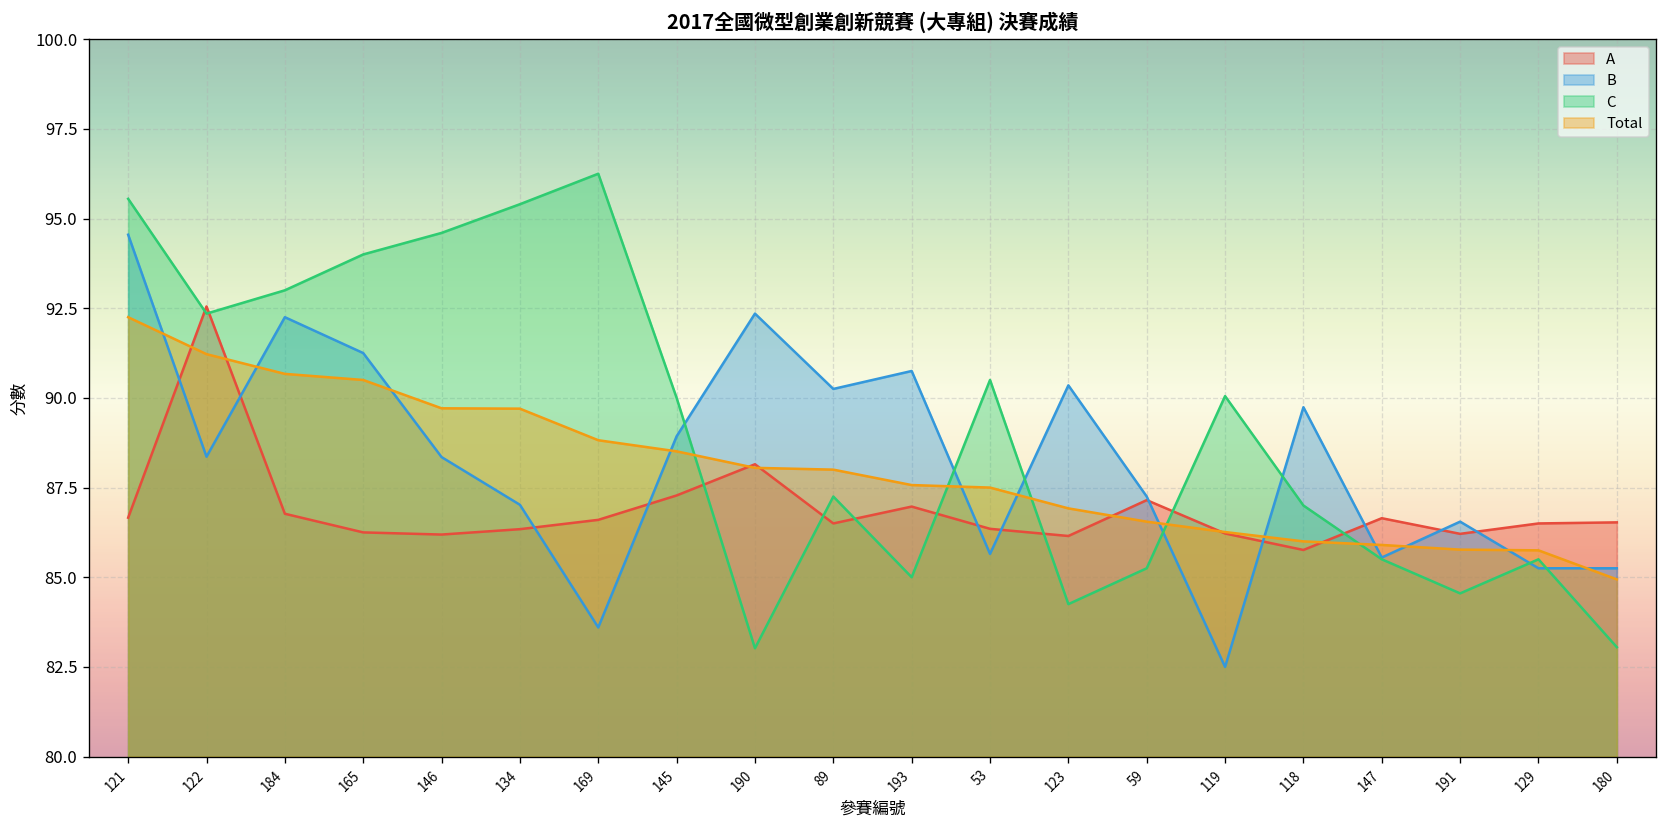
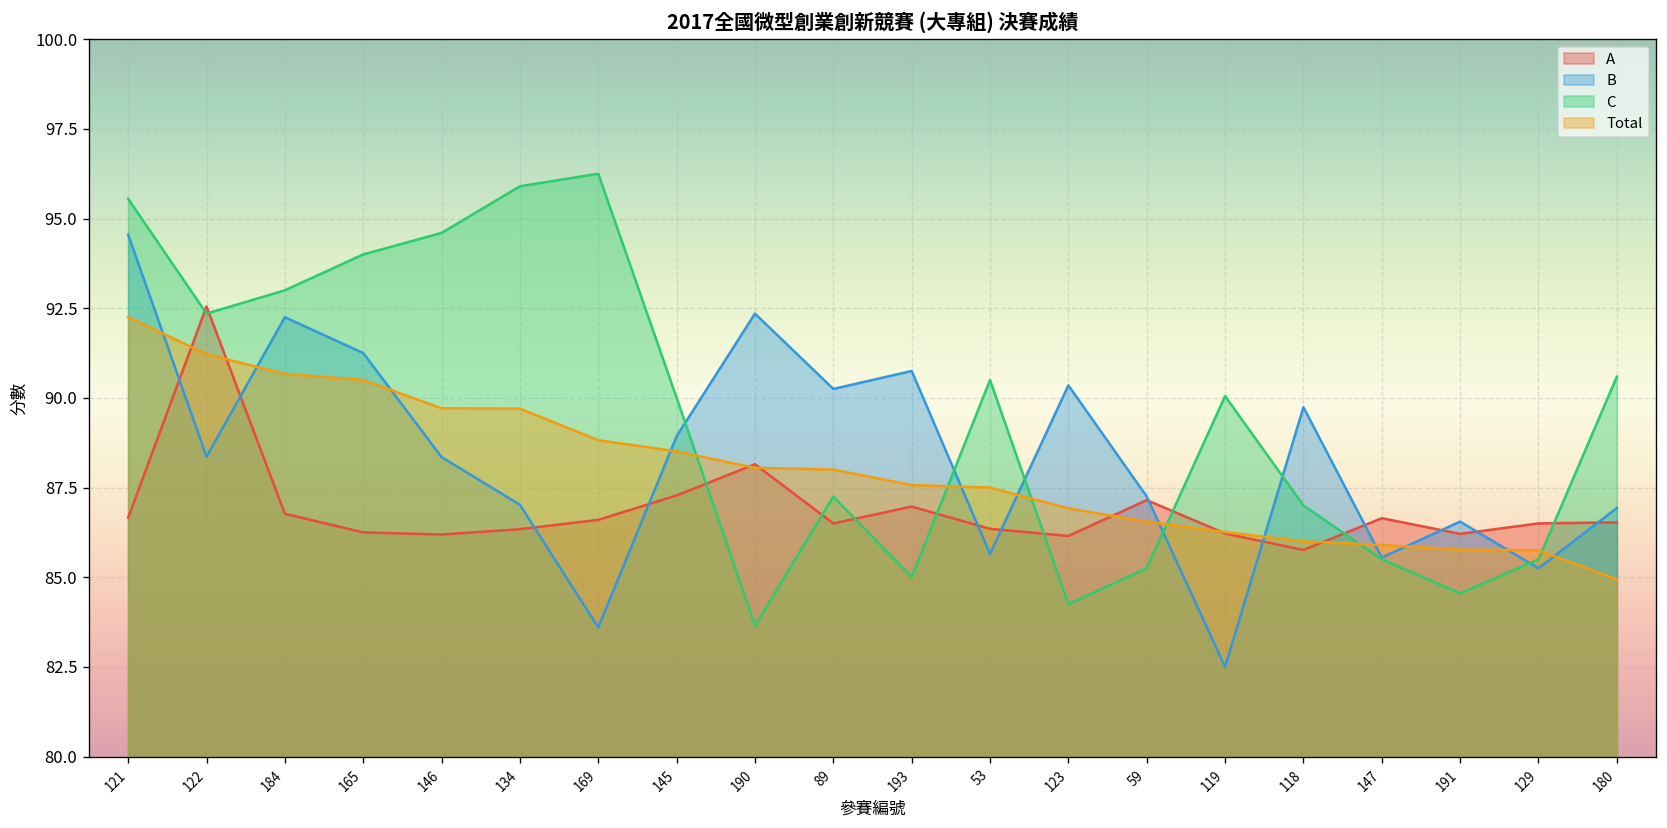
C, 134: 95.4 -> 95.9
C, 190: 83.0 -> 83.7
B, 180: 85.3 -> 86.9
C, 180: 83.1 -> 90.6
